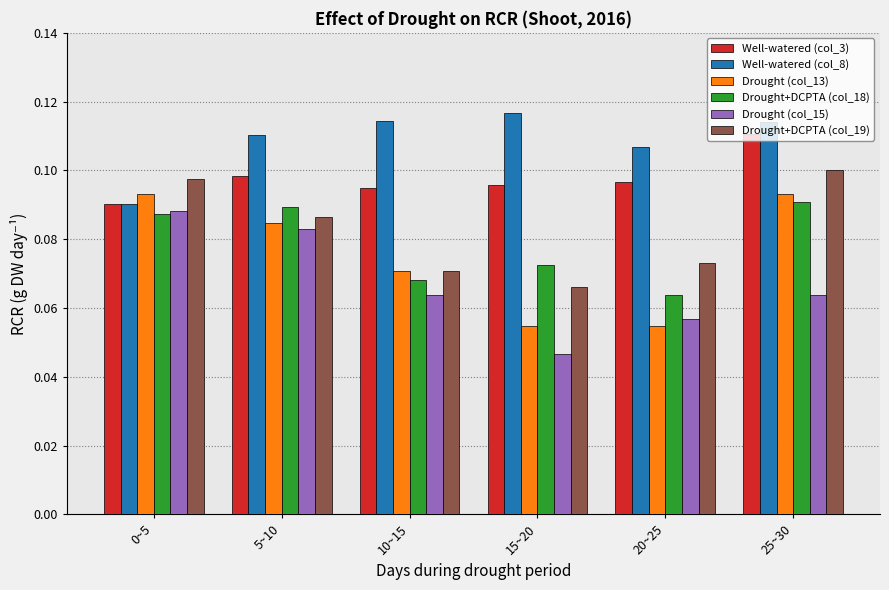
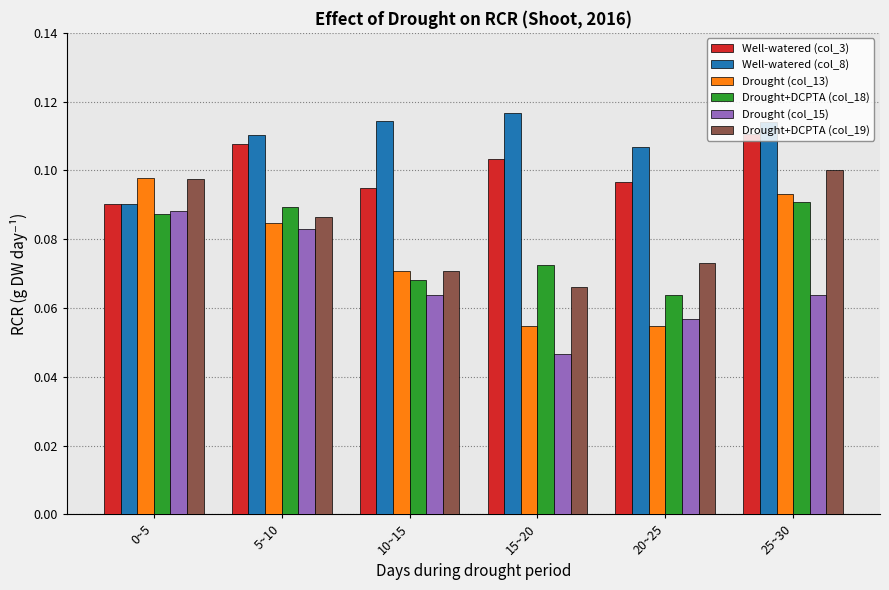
Drought (col_13), 0~5: 0.093 -> 0.098
Well-watered (col_3), 5~10: 0.098 -> 0.108
Well-watered (col_3), 15~20: 0.096 -> 0.103
